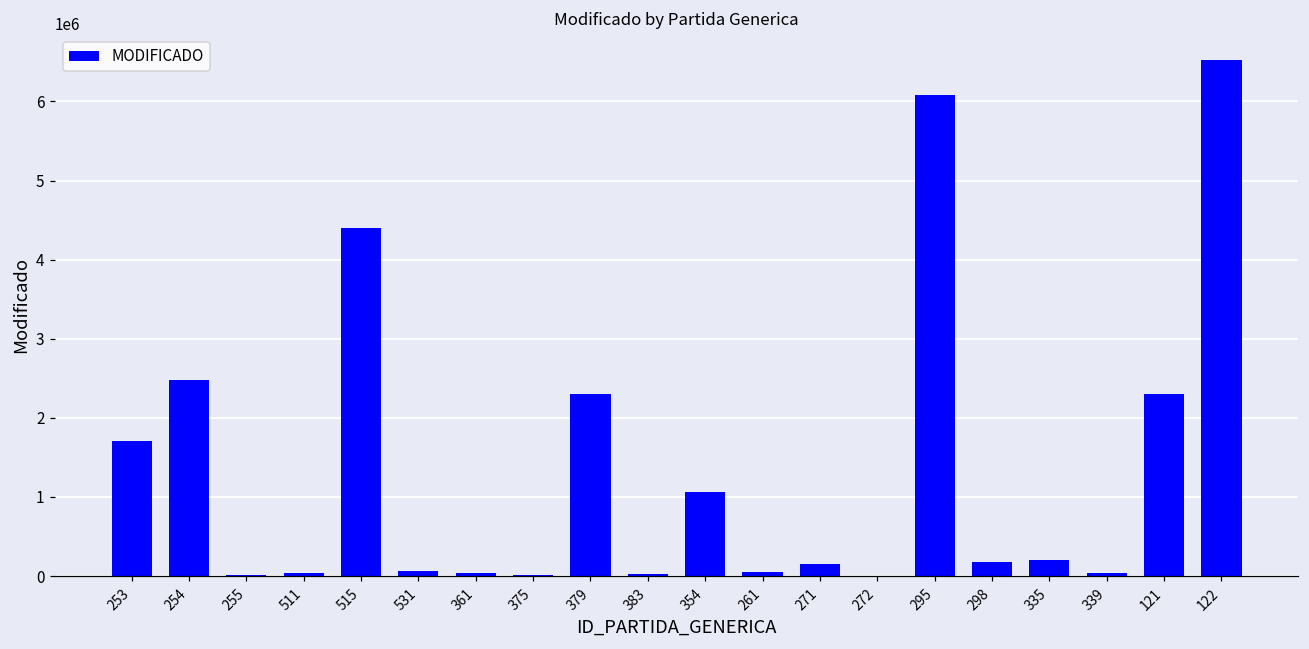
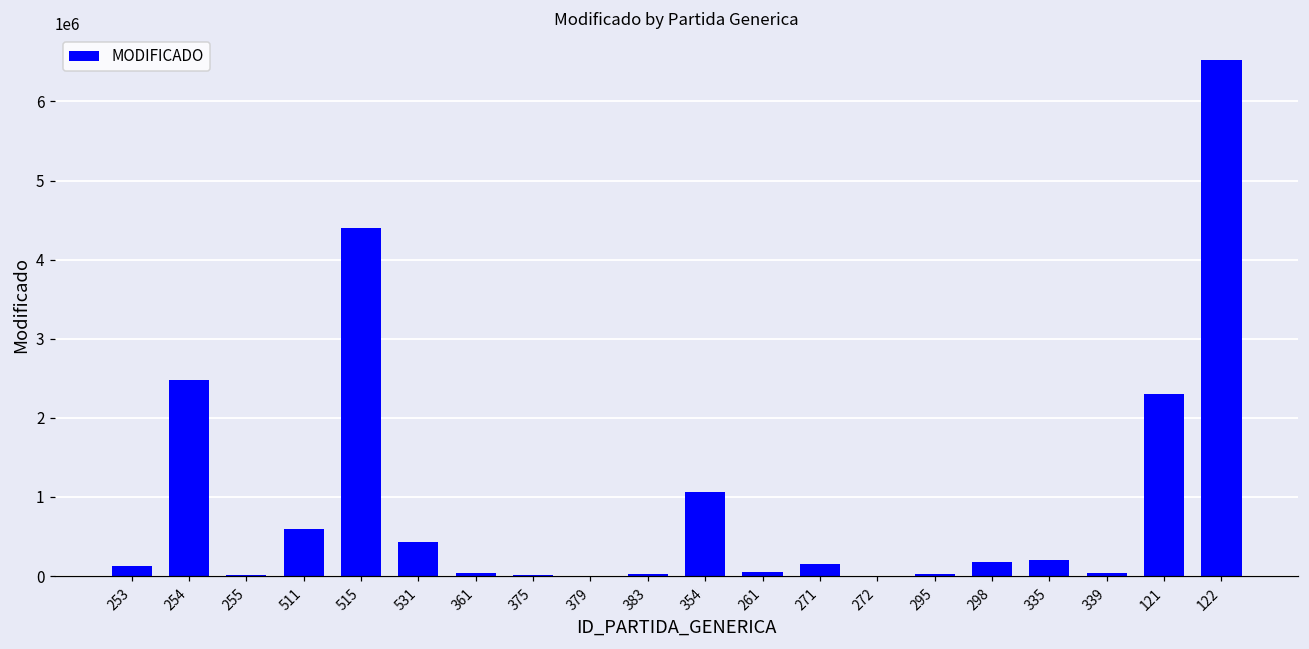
253: 1700000 -> 100000
511: 0 -> 600000
531: 100000 -> 400000
379: 2300000 -> 0
295: 6100000 -> 0
